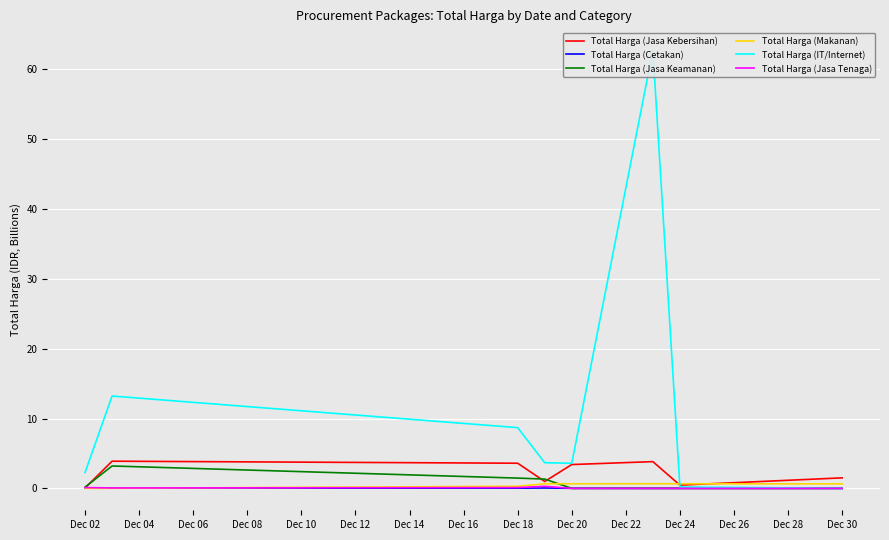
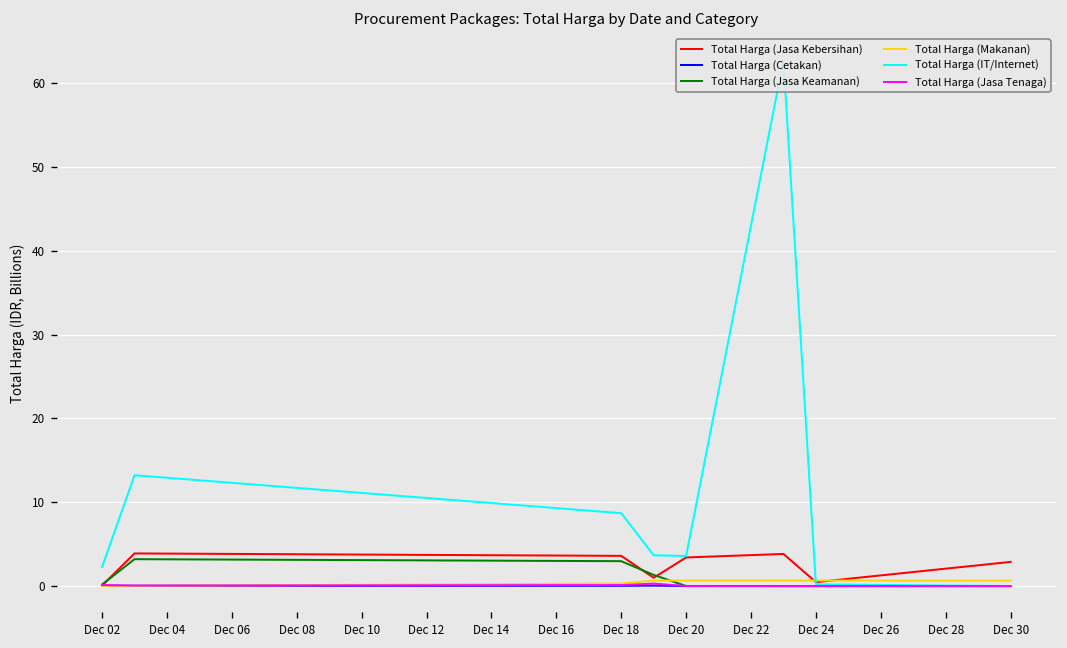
Total Harga (Jasa Keamanan), Dec 18: 1 -> 3
Total Harga (Jasa Kebersihan), Dec 30: 2 -> 3
